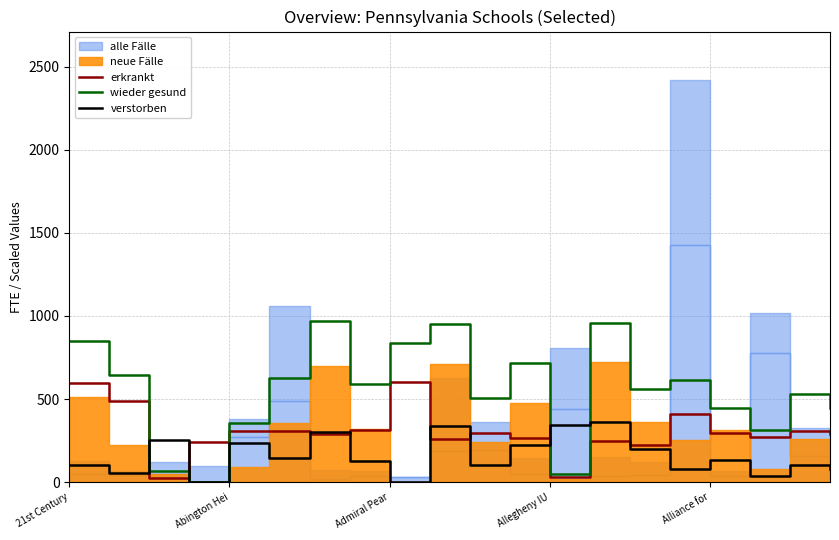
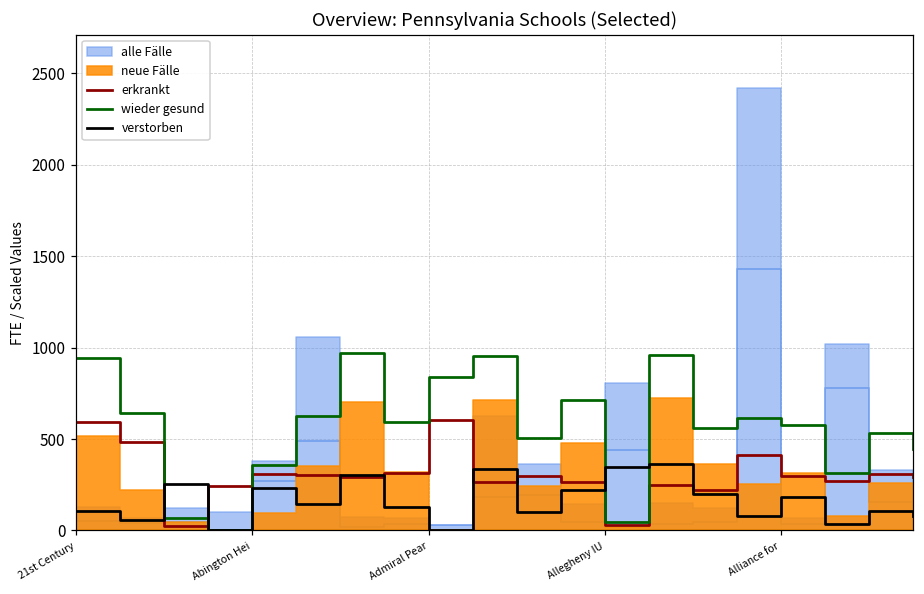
wieder gesund, 21st Century: 850 -> 940
wieder gesund, Alliance for: 450 -> 580
verstorben, Alliance for: 130 -> 180
